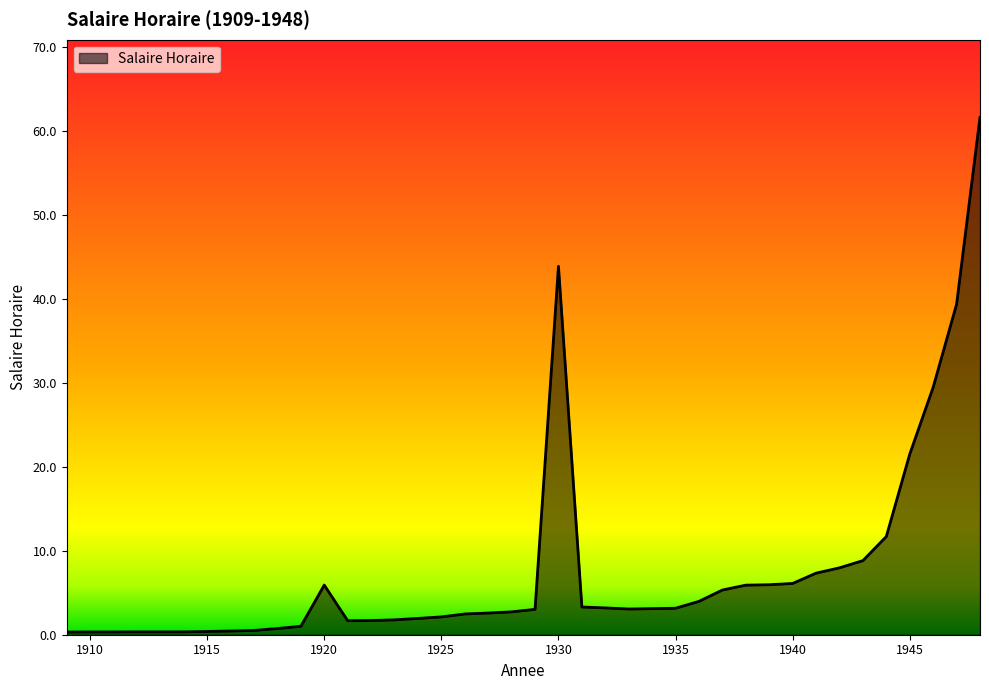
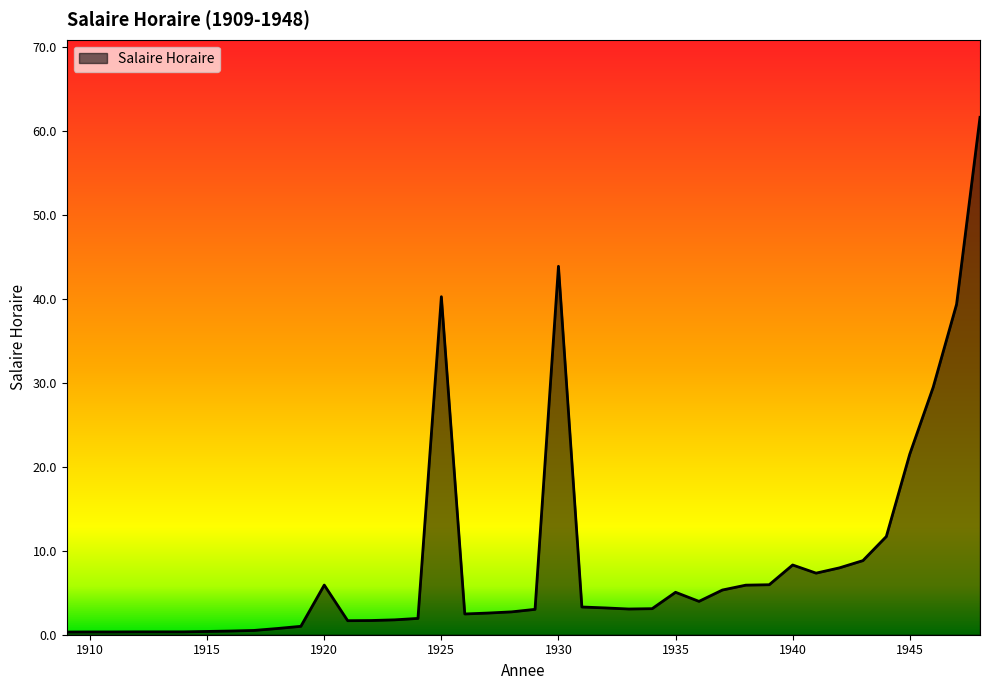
1925: 2 -> 40
1935: 3 -> 5
1940: 6 -> 8
